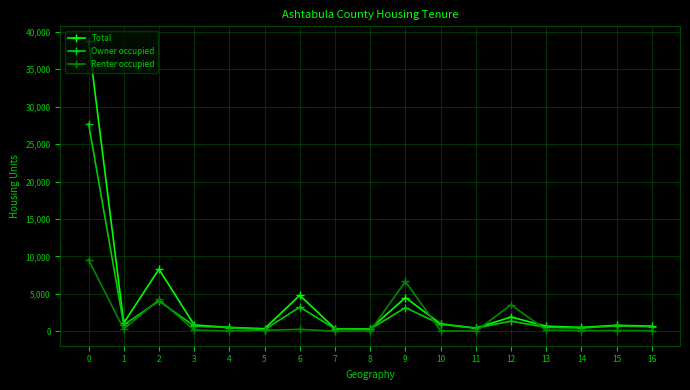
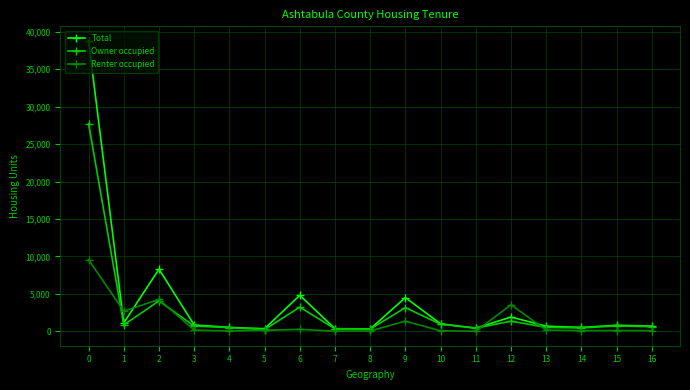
Renter occupied, 1: 0 -> 3,000
Renter occupied, 9: 7,000 -> 1,000
